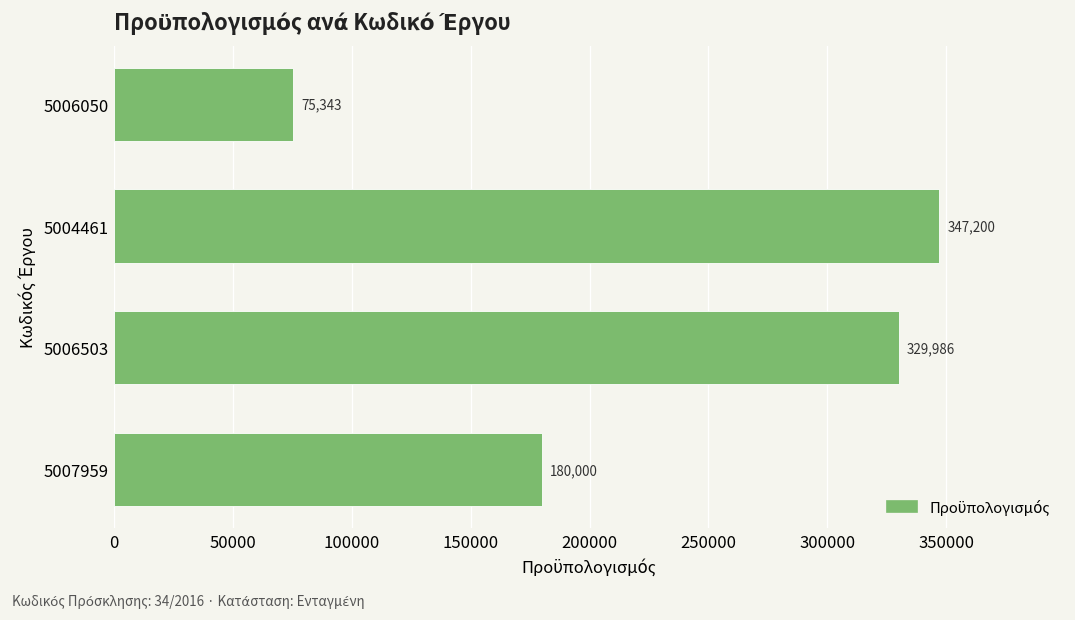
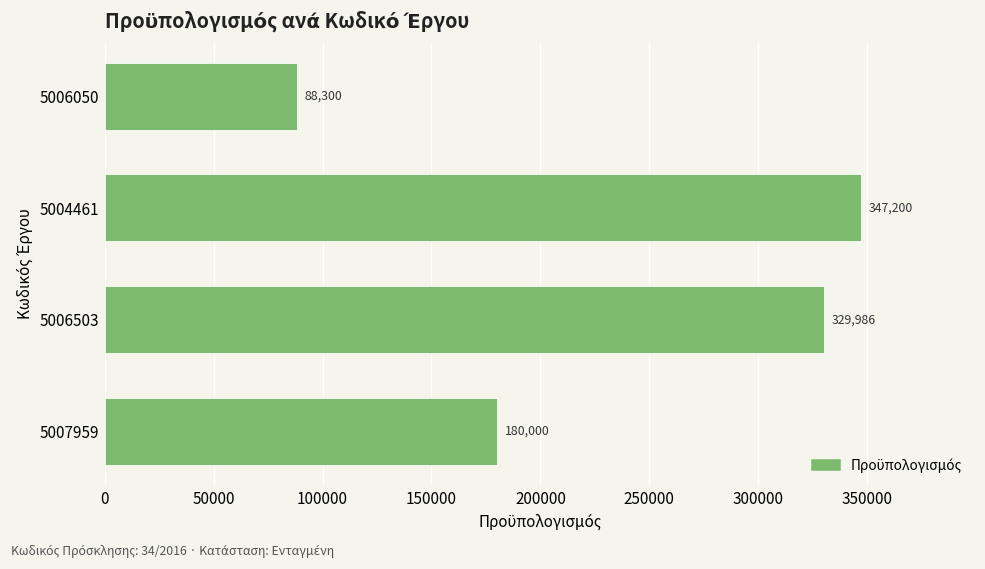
5006050: 75,343 -> 88,300
